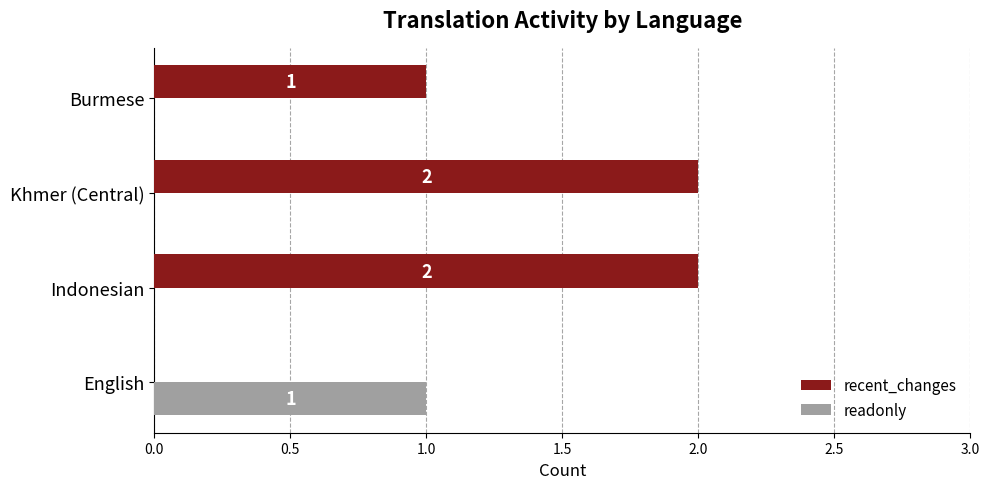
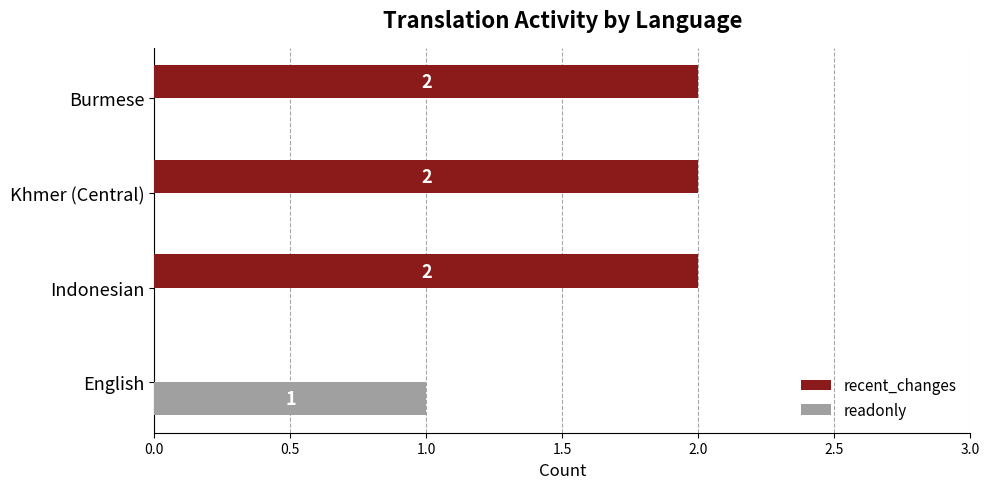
recent_changes, Burmese: 1 -> 2
